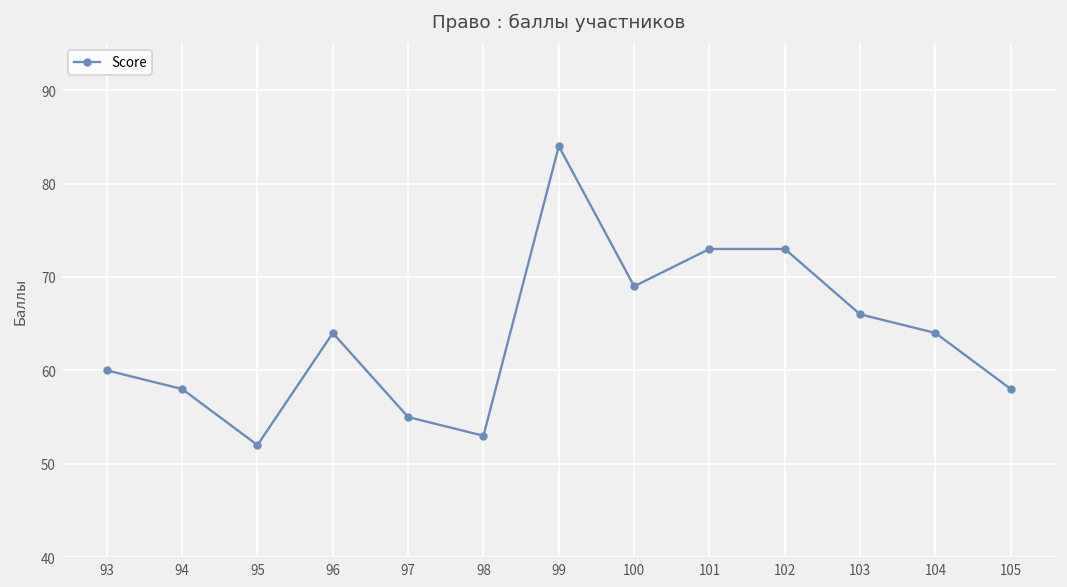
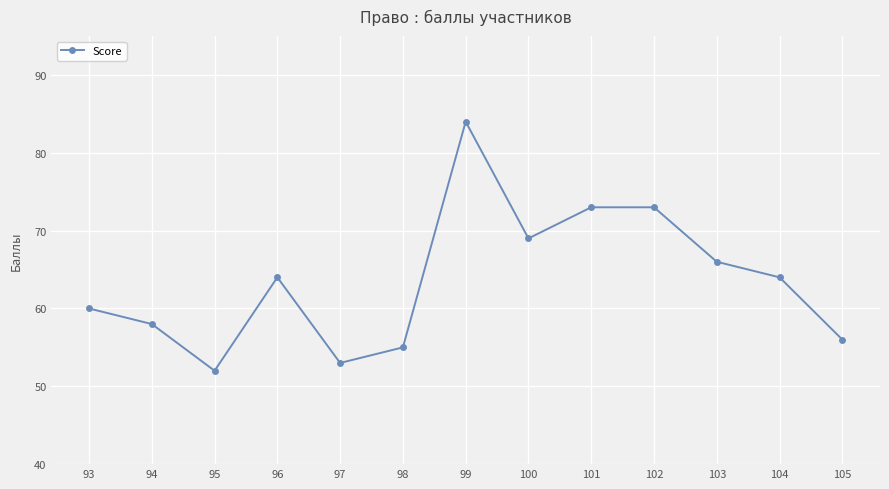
97: 55 -> 53
98: 53 -> 55
105: 58 -> 56
